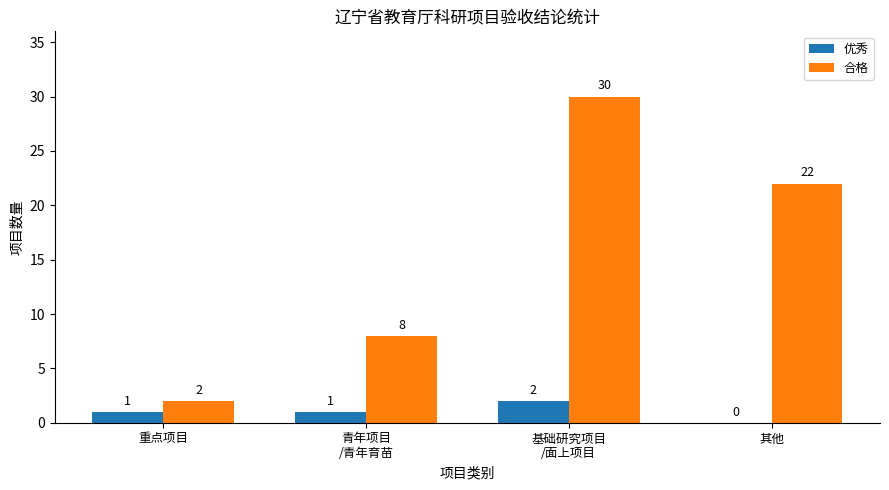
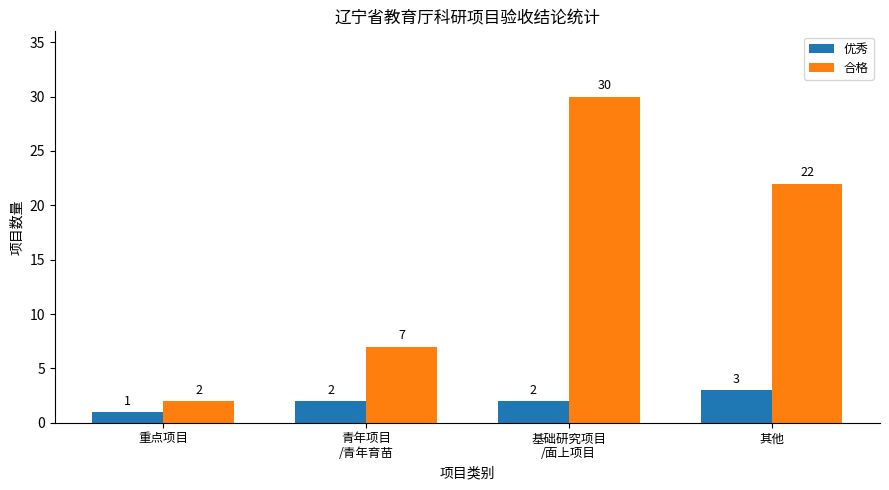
优秀, 青年项目 /青年育苗: 1 -> 2
合格, 青年项目 /青年育苗: 8 -> 7
优秀, 其他: 0 -> 3
